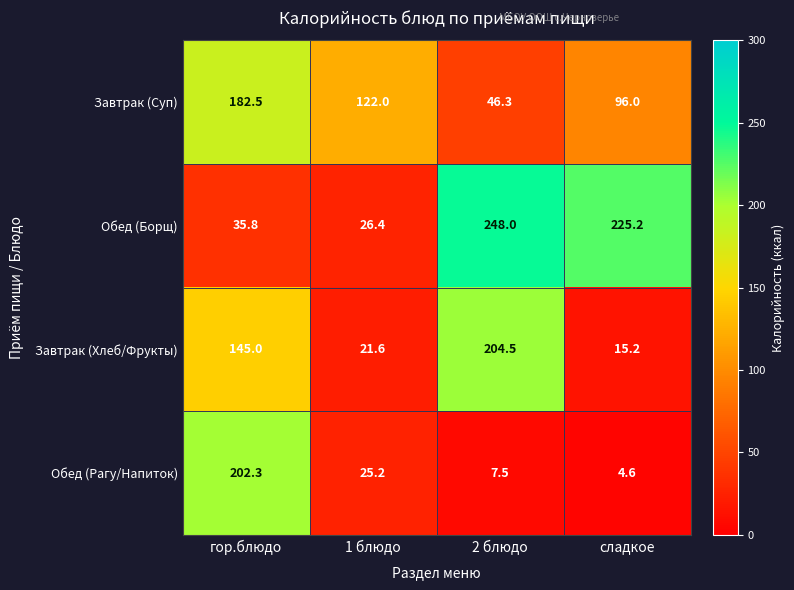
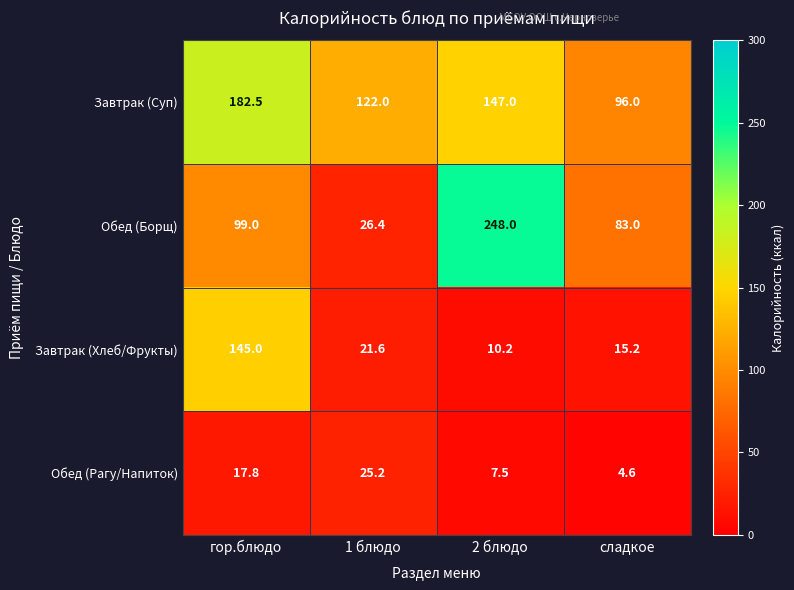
Завтрак (Суп), 2 блюдо: 46.3 -> 147.0
Обед (Борщ), гор.блюдо: 35.8 -> 99.0
Обед (Борщ), сладкое: 225.2 -> 83.0
Завтрак (Хлеб/Фрукты), 2 блюдо: 204.5 -> 10.2
Обед (Рагу/Напиток), гор.блюдо: 202.3 -> 17.8
